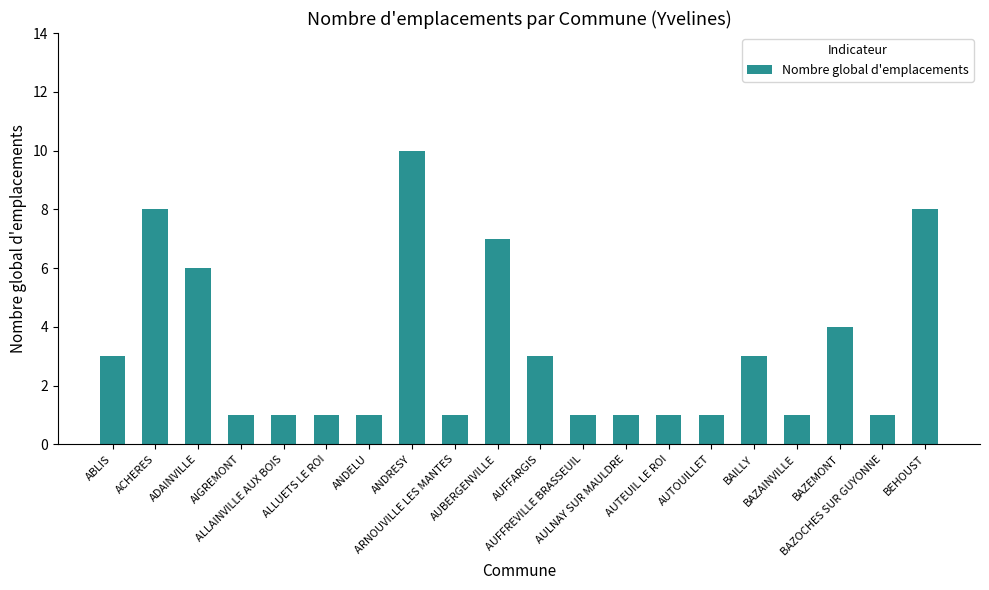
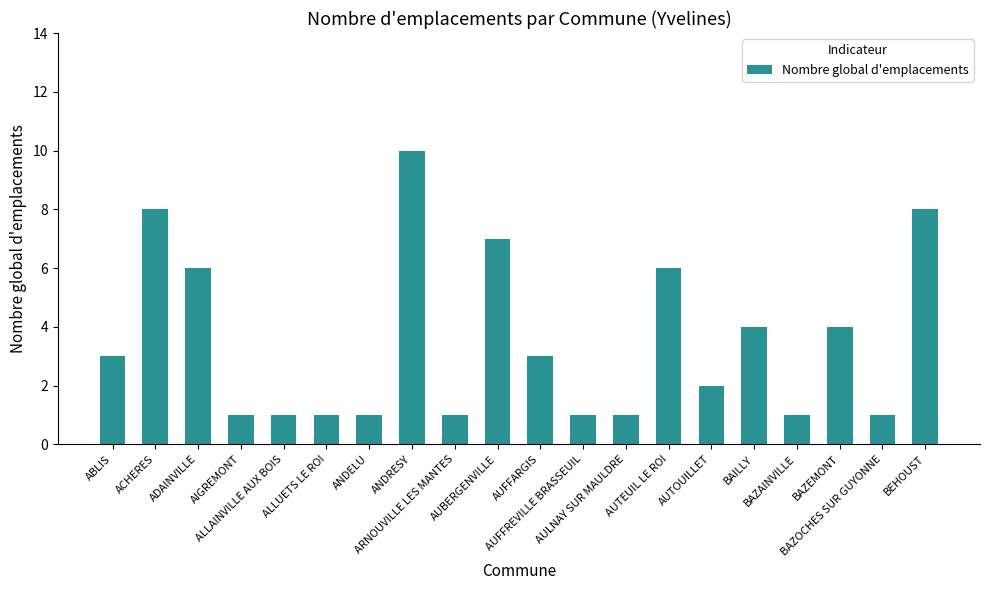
AUTEUIL LE ROI: 1 -> 6
AUTOUILLET: 1 -> 2
BAILLY: 3 -> 4
